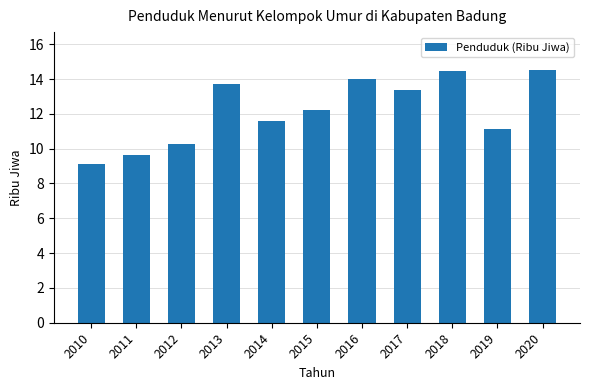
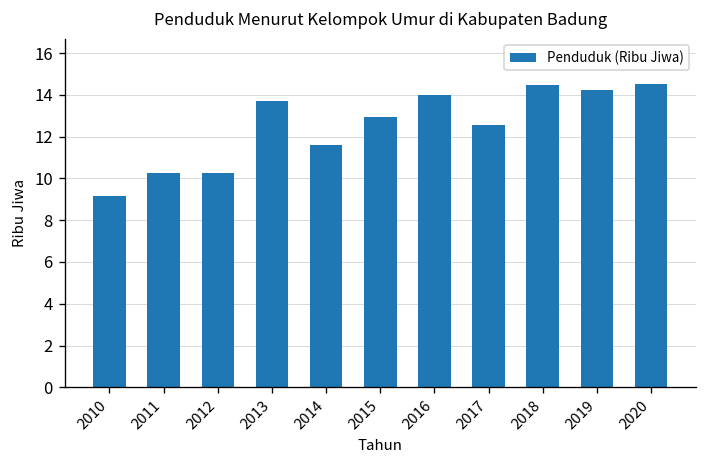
2011: 9.6 -> 10.2
2015: 12.2 -> 12.9
2017: 13.4 -> 12.5
2019: 11.2 -> 14.2
